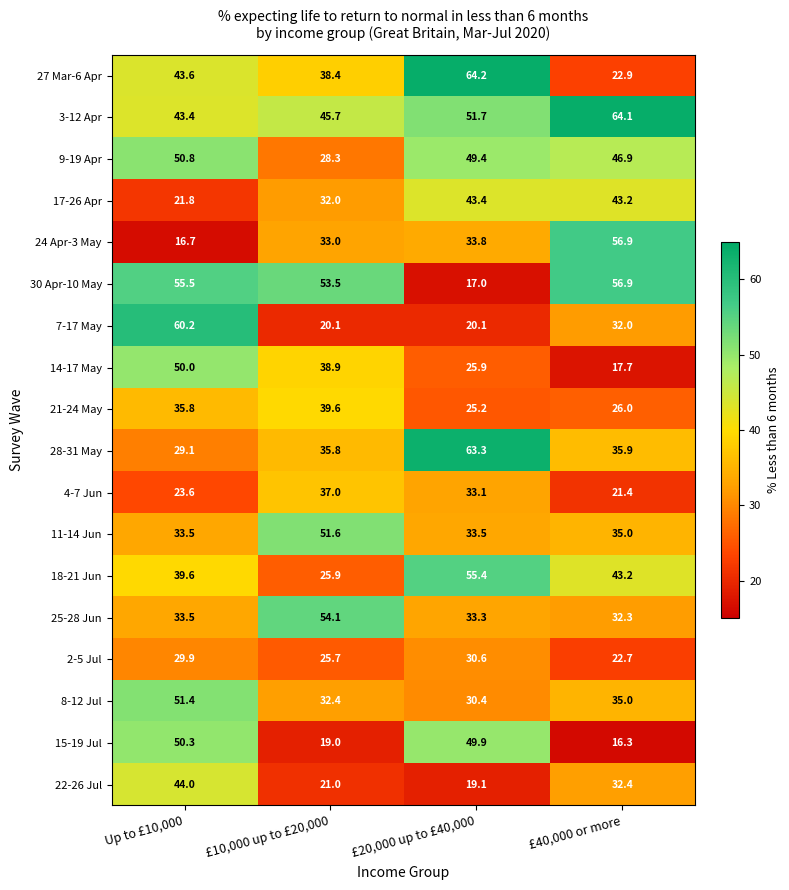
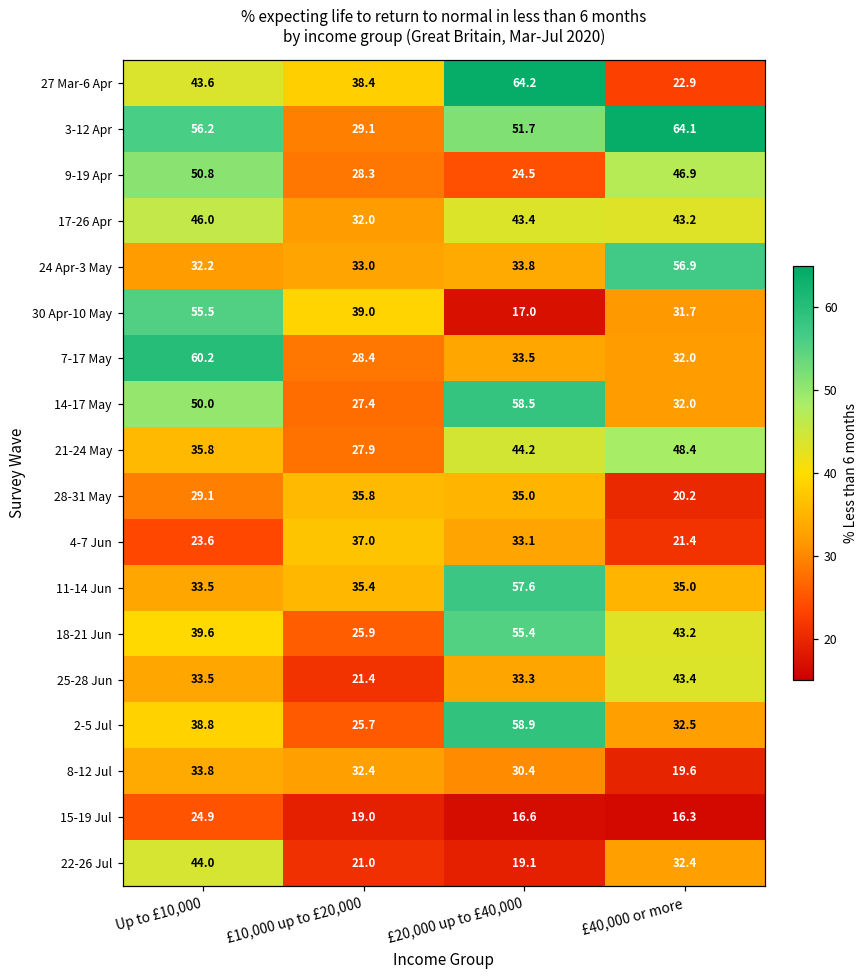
3-12 Apr, Up to £10,000: 43.4 -> 56.2
3-12 Apr, £10,000 up to £20,000: 45.7 -> 29.1
9-19 Apr, £20,000 up to £40,000: 49.4 -> 24.5
17-26 Apr, Up to £10,000: 21.8 -> 46.0
24 Apr-3 May, Up to £10,000: 16.7 -> 32.2
30 Apr-10 May, £10,000 up to £20,000: 53.5 -> 39.0
30 Apr-10 May, £40,000 or more: 56.9 -> 31.7
7-17 May, £10,000 up to £20,000: 20.1 -> 28.4
7-17 May, £20,000 up to £40,000: 20.1 -> 33.5
14-17 May, £10,000 up to £20,000: 38.9 -> 27.4
14-17 May, £20,000 up to £40,000: 25.9 -> 58.5
14-17 May, £40,000 or more: 17.7 -> 32.0
21-24 May, £10,000 up to £20,000: 39.6 -> 27.9
21-24 May, £20,000 up to £40,000: 25.2 -> 44.2
21-24 May, £40,000 or more: 26.0 -> 48.4
28-31 May, £20,000 up to £40,000: 63.3 -> 35.0
28-31 May, £40,000 or more: 35.9 -> 20.2
11-14 Jun, £10,000 up to £20,000: 51.6 -> 35.4
11-14 Jun, £20,000 up to £40,000: 33.5 -> 57.6
25-28 Jun, £10,000 up to £20,000: 54.1 -> 21.4
25-28 Jun, £40,000 or more: 32.3 -> 43.4
2-5 Jul, Up to £10,000: 29.9 -> 38.8
2-5 Jul, £20,000 up to £40,000: 30.6 -> 58.9
2-5 Jul, £40,000 or more: 22.7 -> 32.5
8-12 Jul, Up to £10,000: 51.4 -> 33.8
8-12 Jul, £40,000 or more: 35.0 -> 19.6
15-19 Jul, Up to £10,000: 50.3 -> 24.9
15-19 Jul, £20,000 up to £40,000: 49.9 -> 16.6
